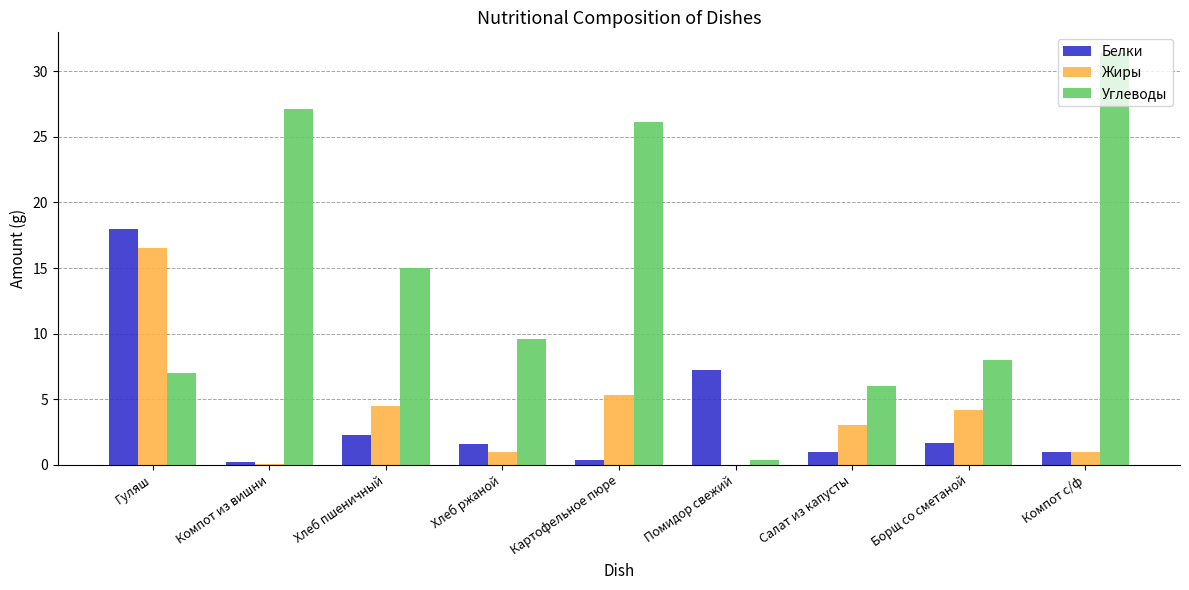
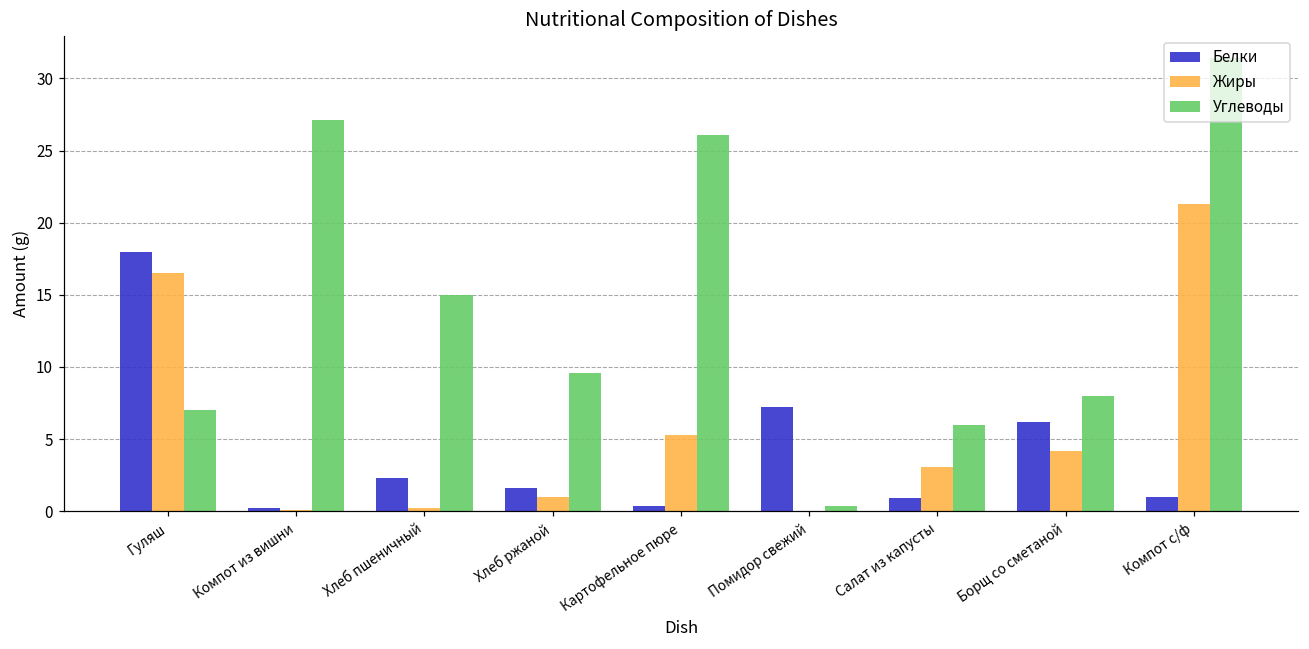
Жиры, Хлеб пшеничный: 4.5 -> 0.2
Белки, Борщ со сметаной: 1.7 -> 6.2
Жиры, Компот с/ф: 1.0 -> 21.3
